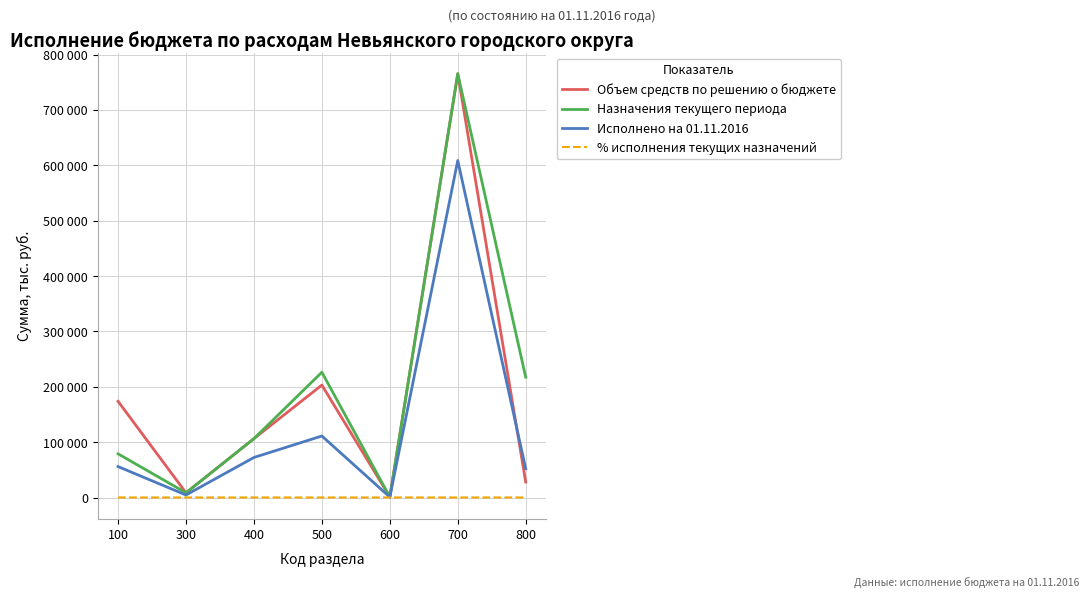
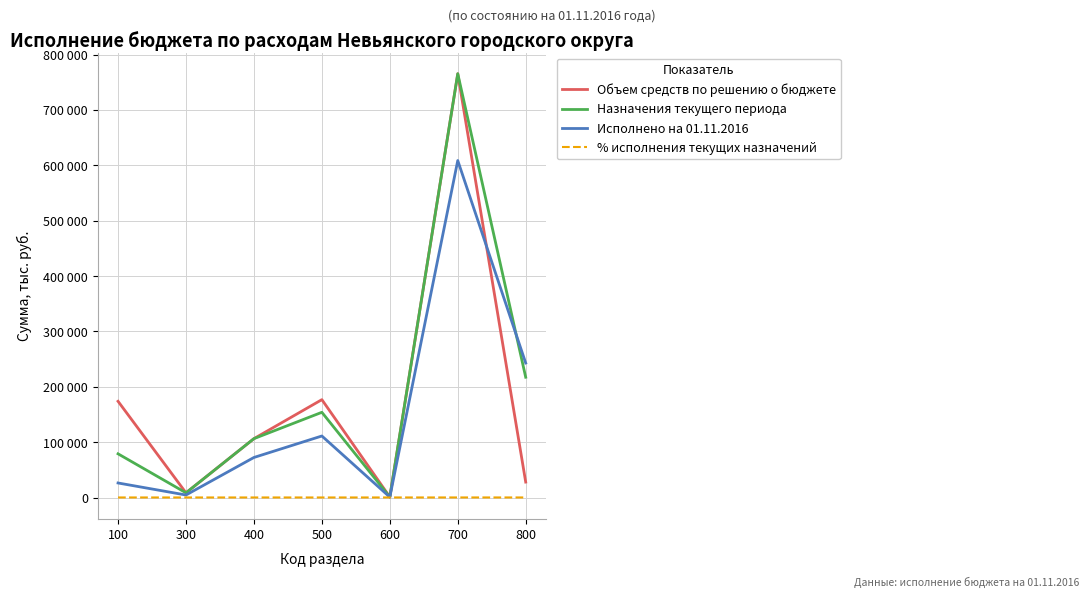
Исполнено на 01.11.2016, 100: 60000 -> 30000
Объем средств по решению о бюджете, 500: 200000 -> 180000
Назначения текущего периода, 500: 230000 -> 150000
Исполнено на 01.11.2016, 800: 50000 -> 240000
